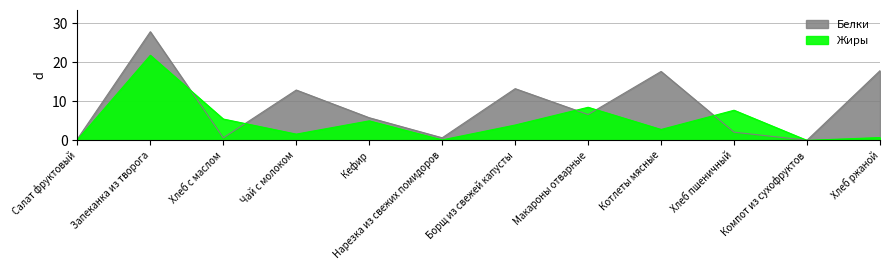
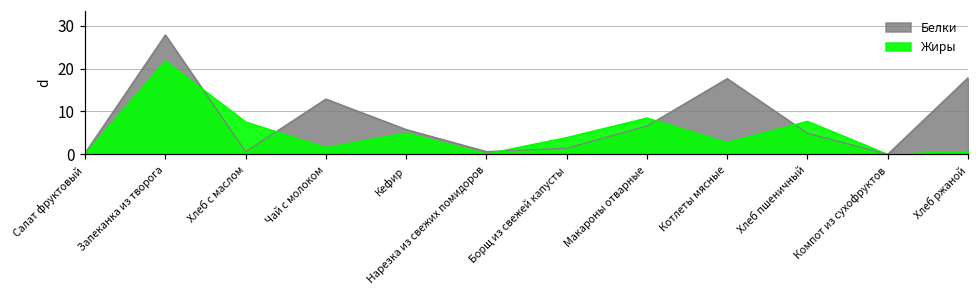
Жиры, Хлеб с маслом: 5 -> 8
Белки, Борщ из свежей капусты: 13 -> 1
Белки, Хлеб пшеничный: 2 -> 5
